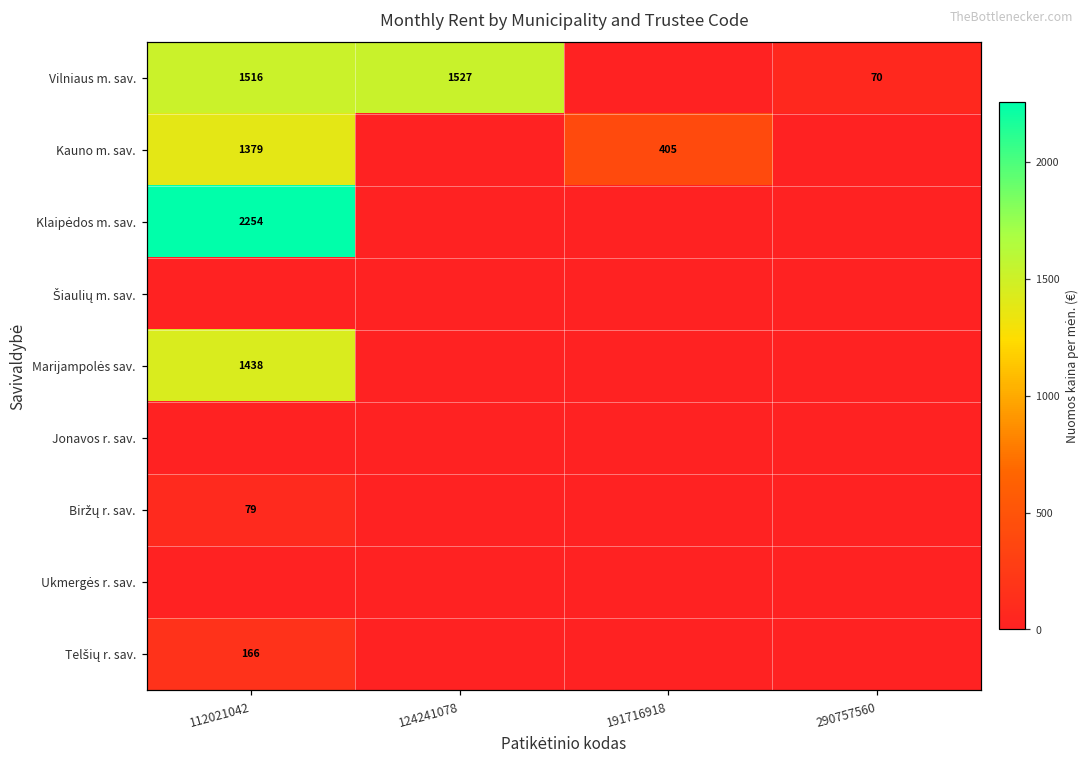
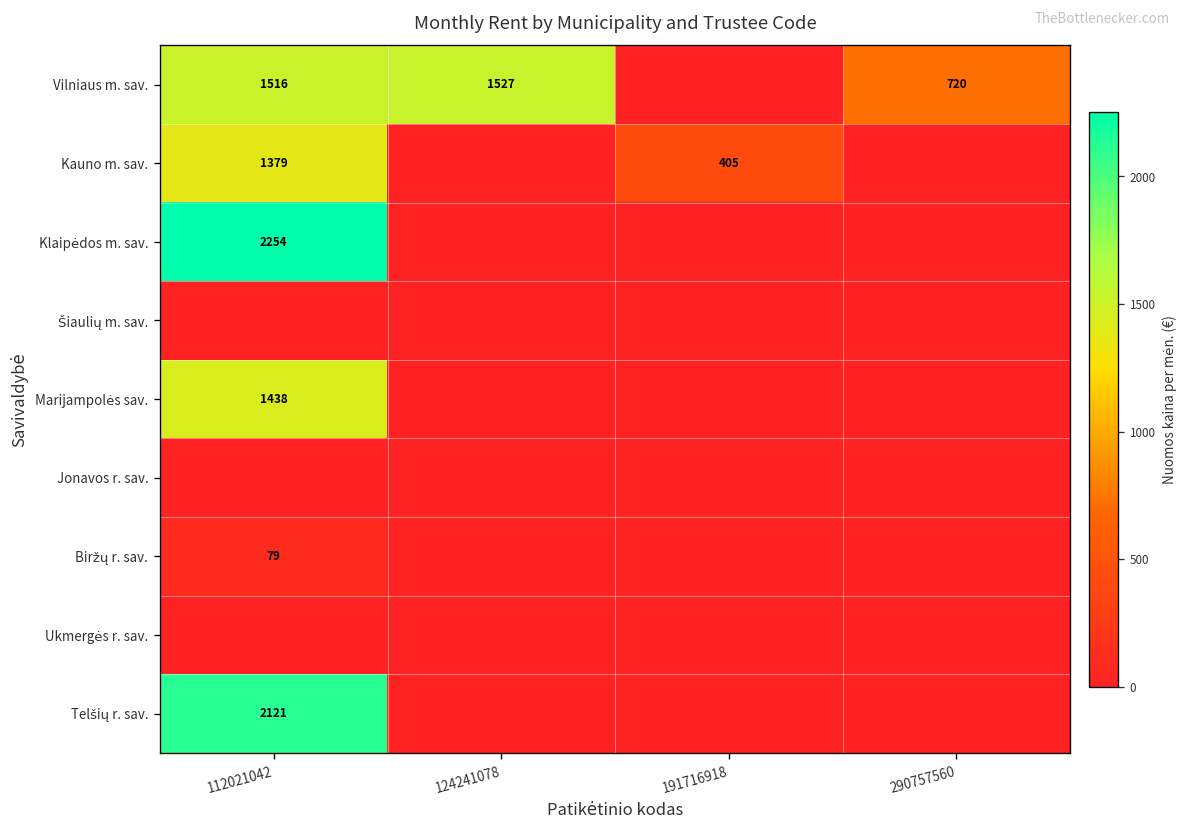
Vilniaus m. sav., 290757560: 70 -> 720
Telšių r. sav., 112021042: 166 -> 2121
